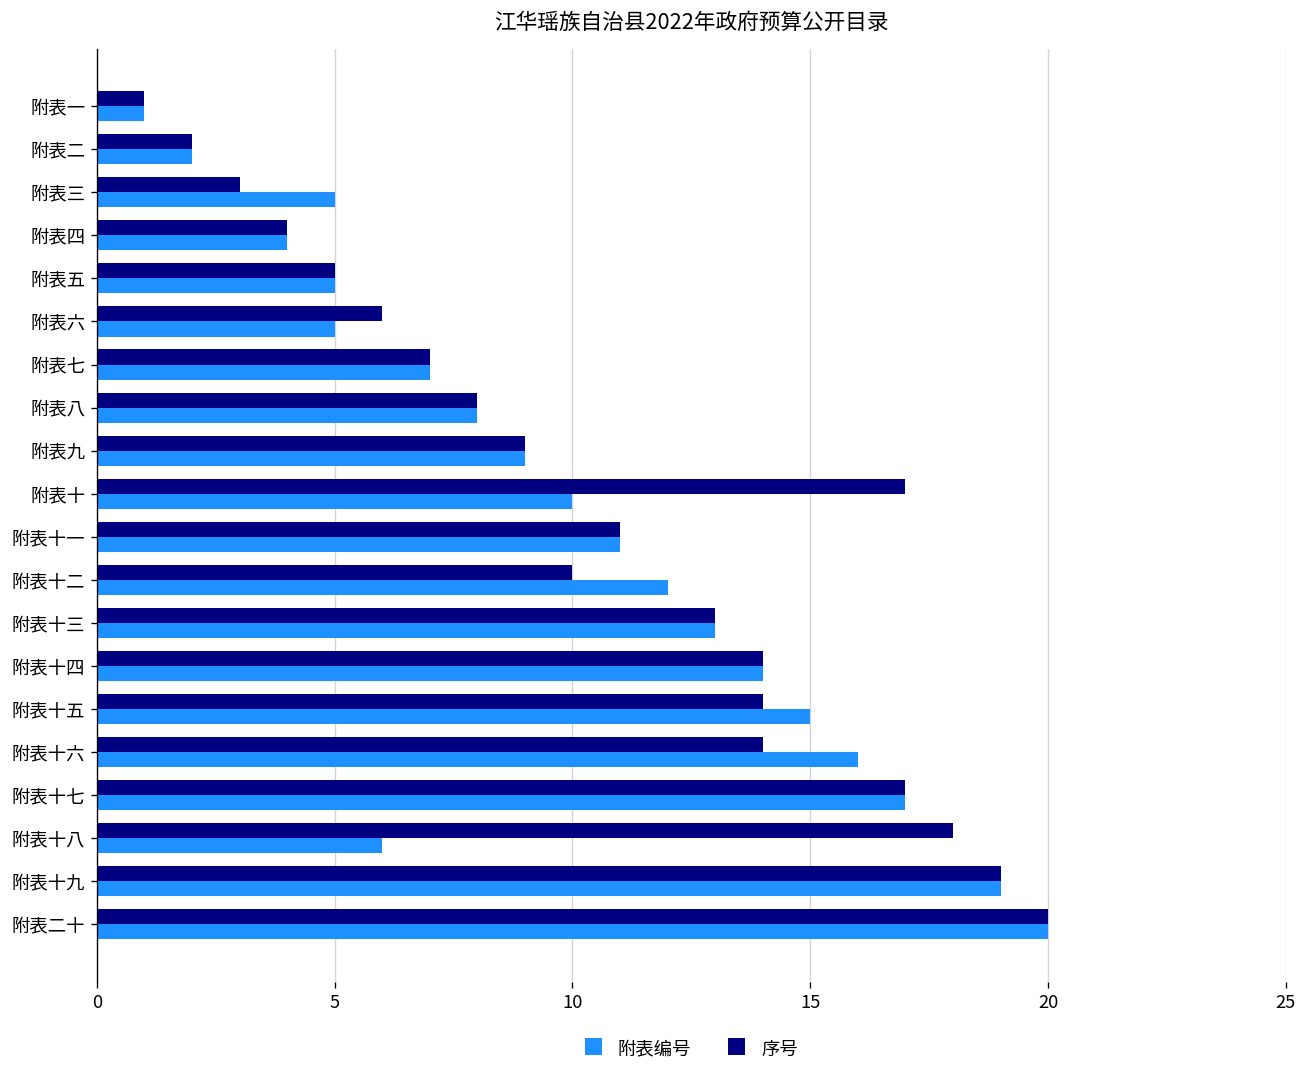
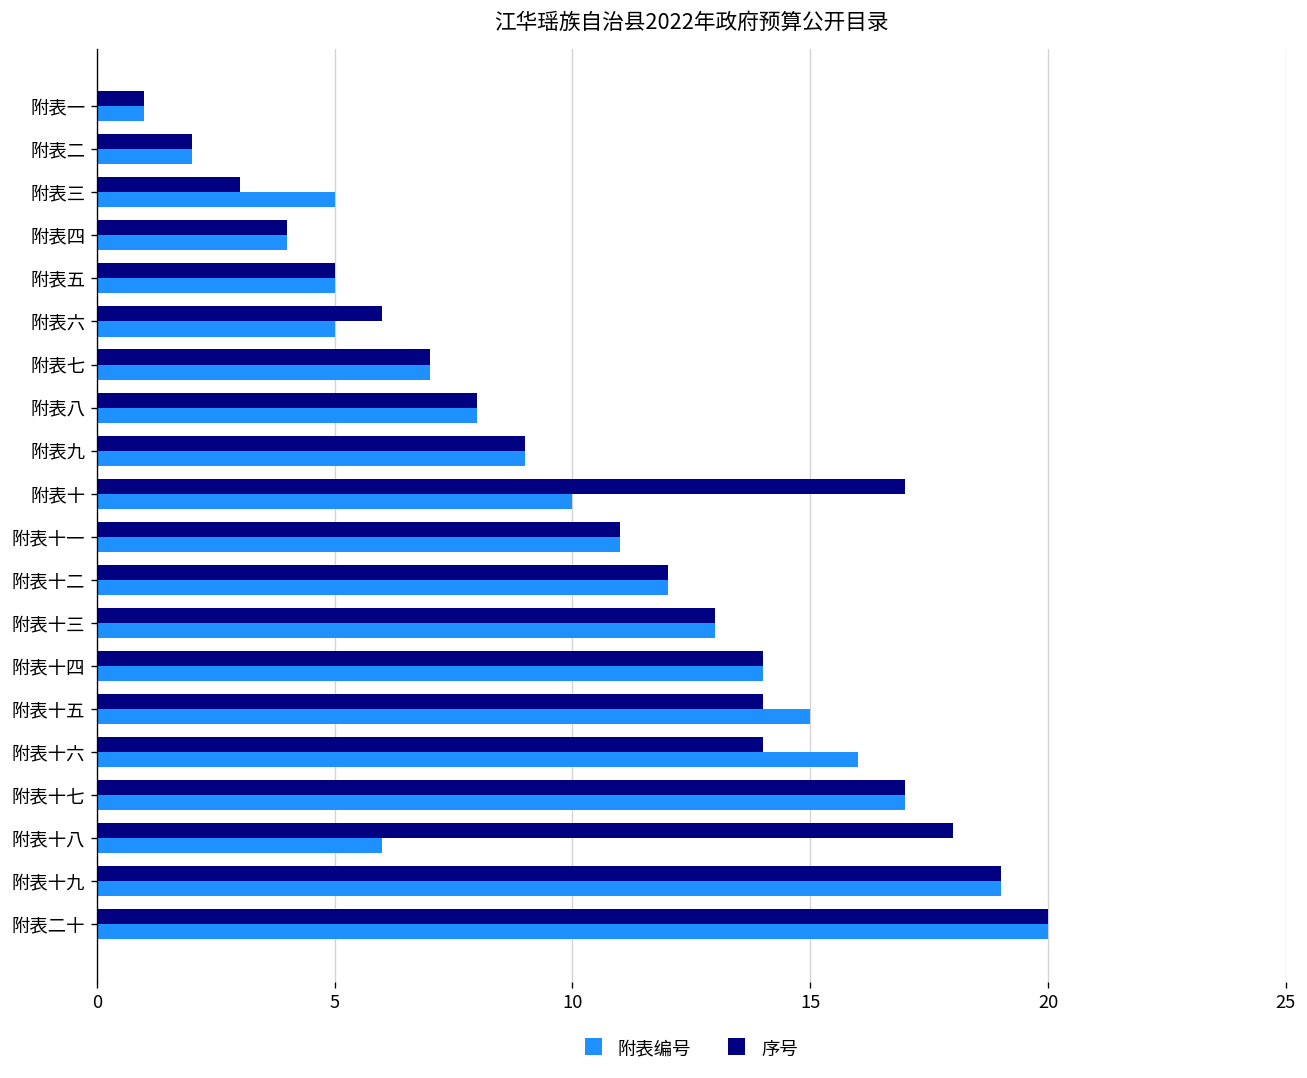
序号, 附表十二: 10 -> 12
